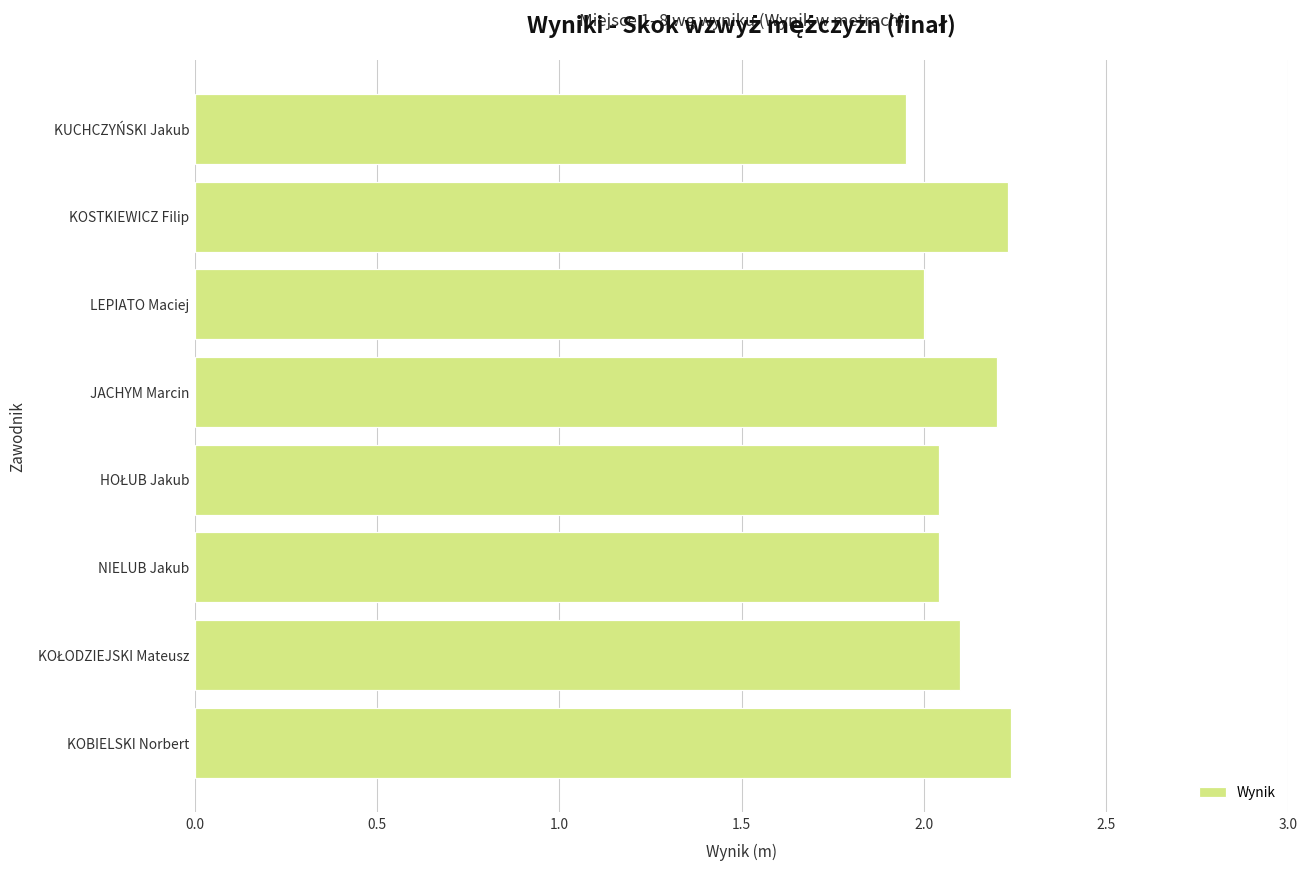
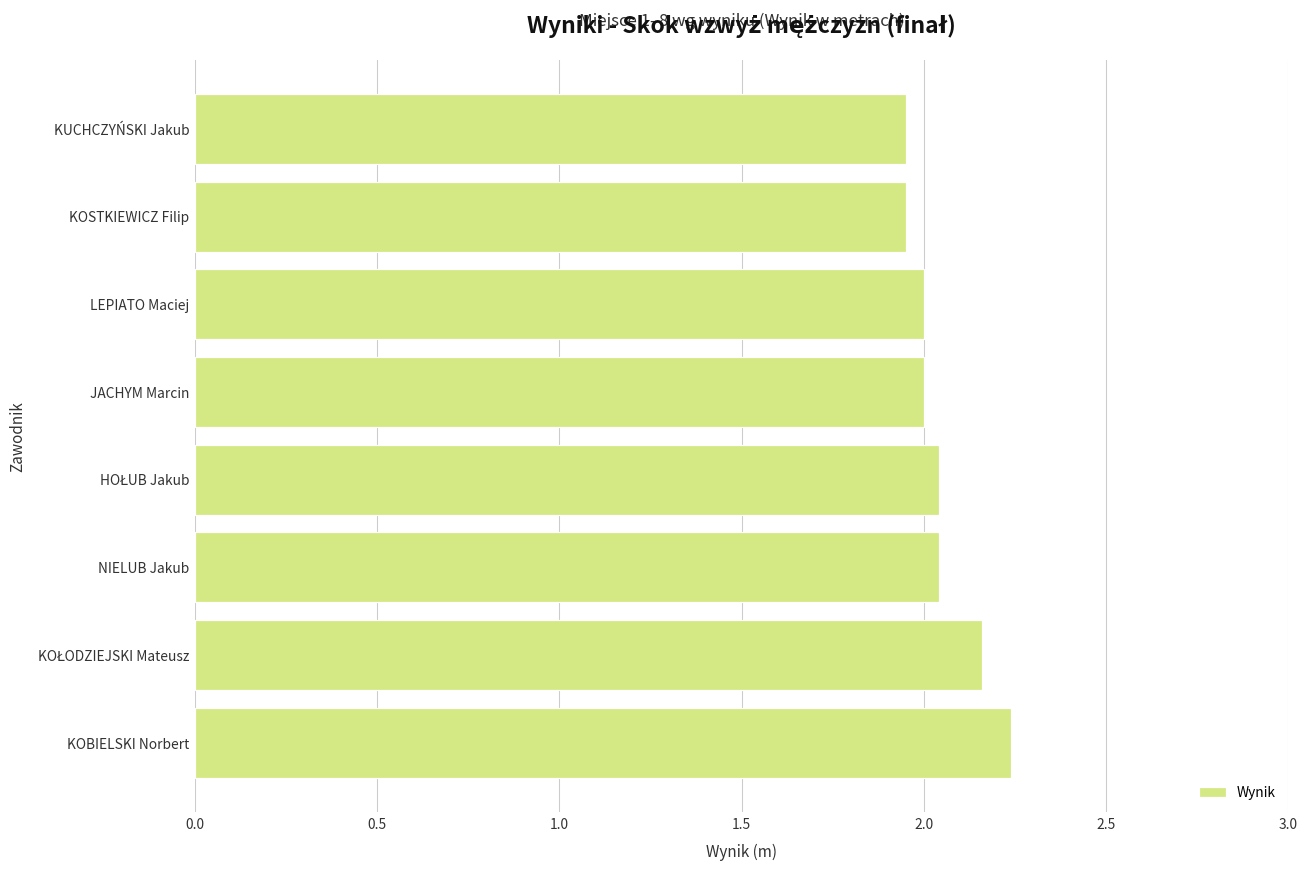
KOSTKIEWICZ Filip: 2.23 -> 1.95
JACHYM Marcin: 2.2 -> 2.0
KOŁODZIEJSKI Mateusz: 2.10 -> 2.16
